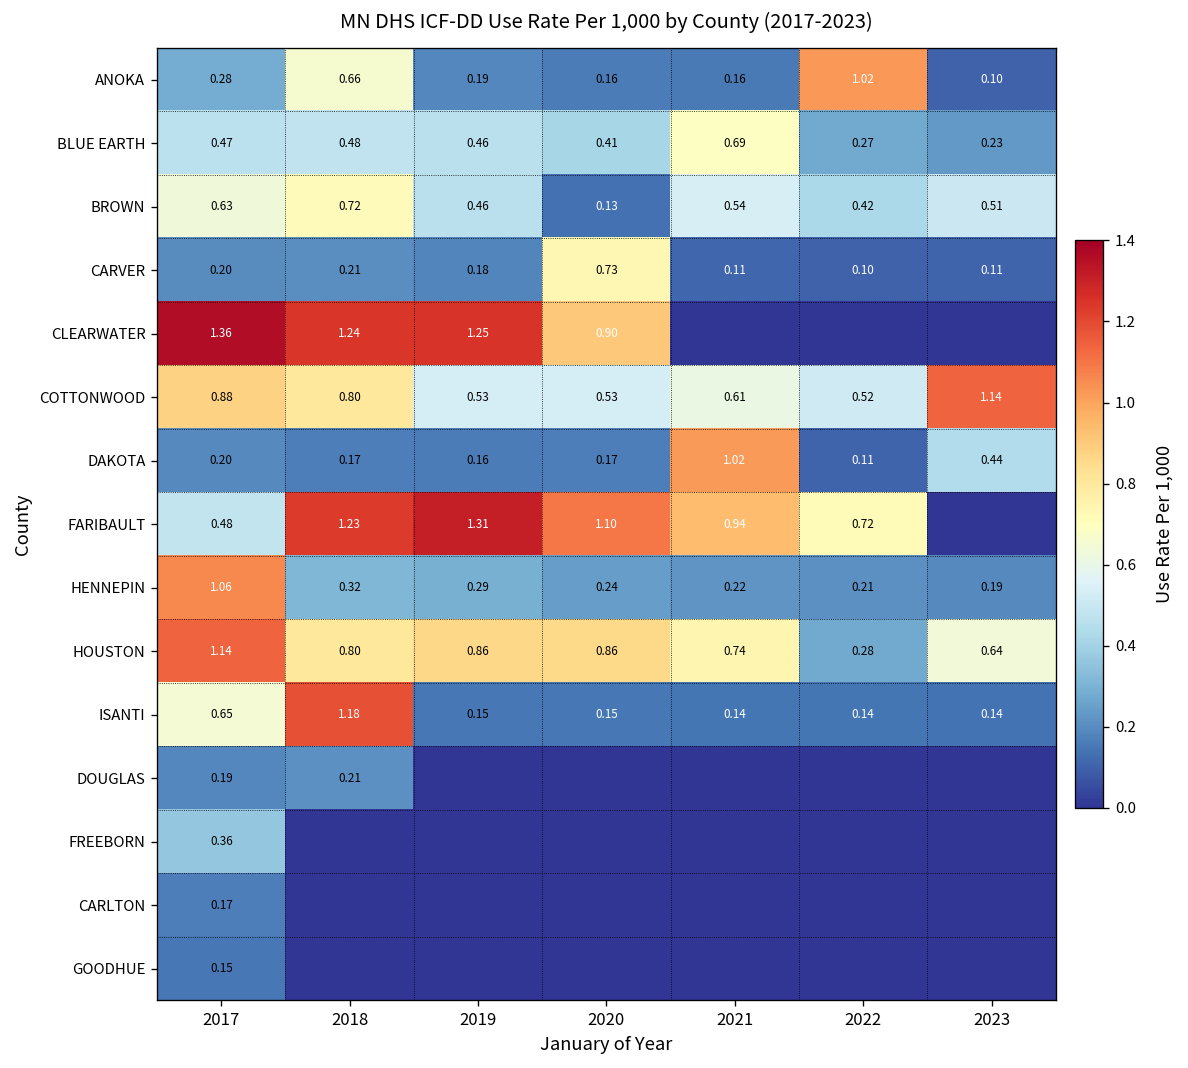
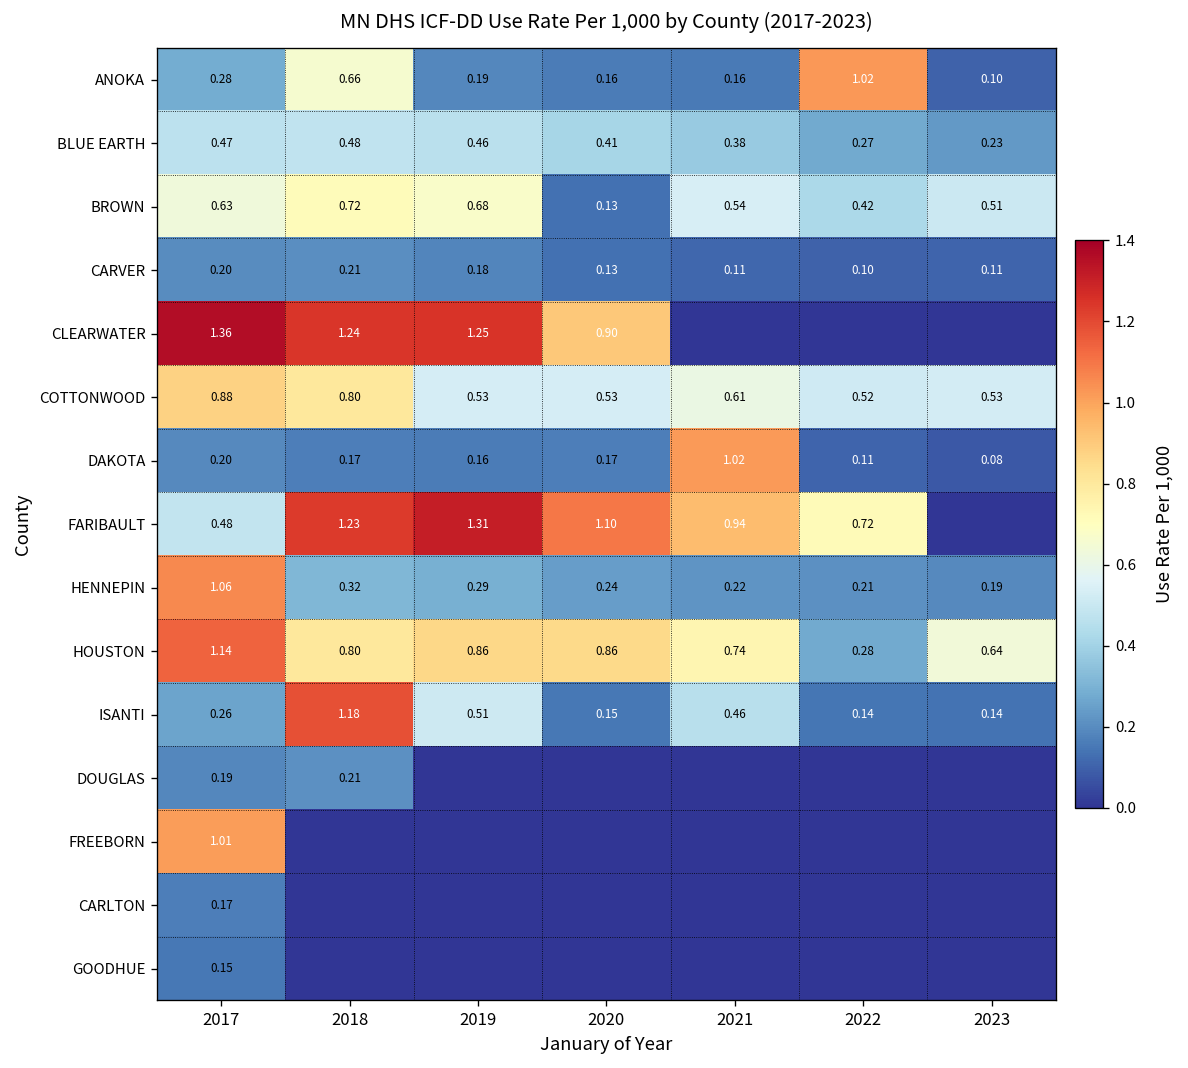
BLUE EARTH, 2021: 0.69 -> 0.38
BROWN, 2019: 0.46 -> 0.68
CARVER, 2020: 0.73 -> 0.13
COTTONWOOD, 2023: 1.14 -> 0.53
DAKOTA, 2023: 0.44 -> 0.08
ISANTI, 2017: 0.65 -> 0.26
ISANTI, 2019: 0.15 -> 0.51
ISANTI, 2021: 0.14 -> 0.46
FREEBORN, 2017: 0.36 -> 1.01
